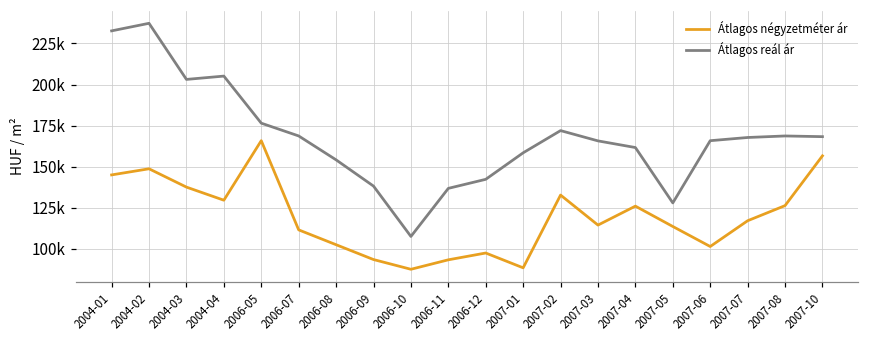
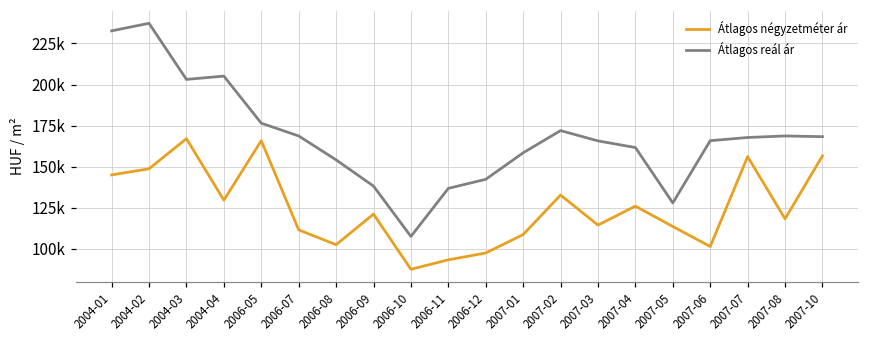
Átlagos négyzetméter ár, 2004-03: 138000 -> 167000
Átlagos négyzetméter ár, 2006-09: 94000 -> 121000
Átlagos négyzetméter ár, 2007-01: 88000 -> 109000
Átlagos négyzetméter ár, 2007-07: 117000 -> 156000
Átlagos négyzetméter ár, 2007-08: 126000 -> 118000
